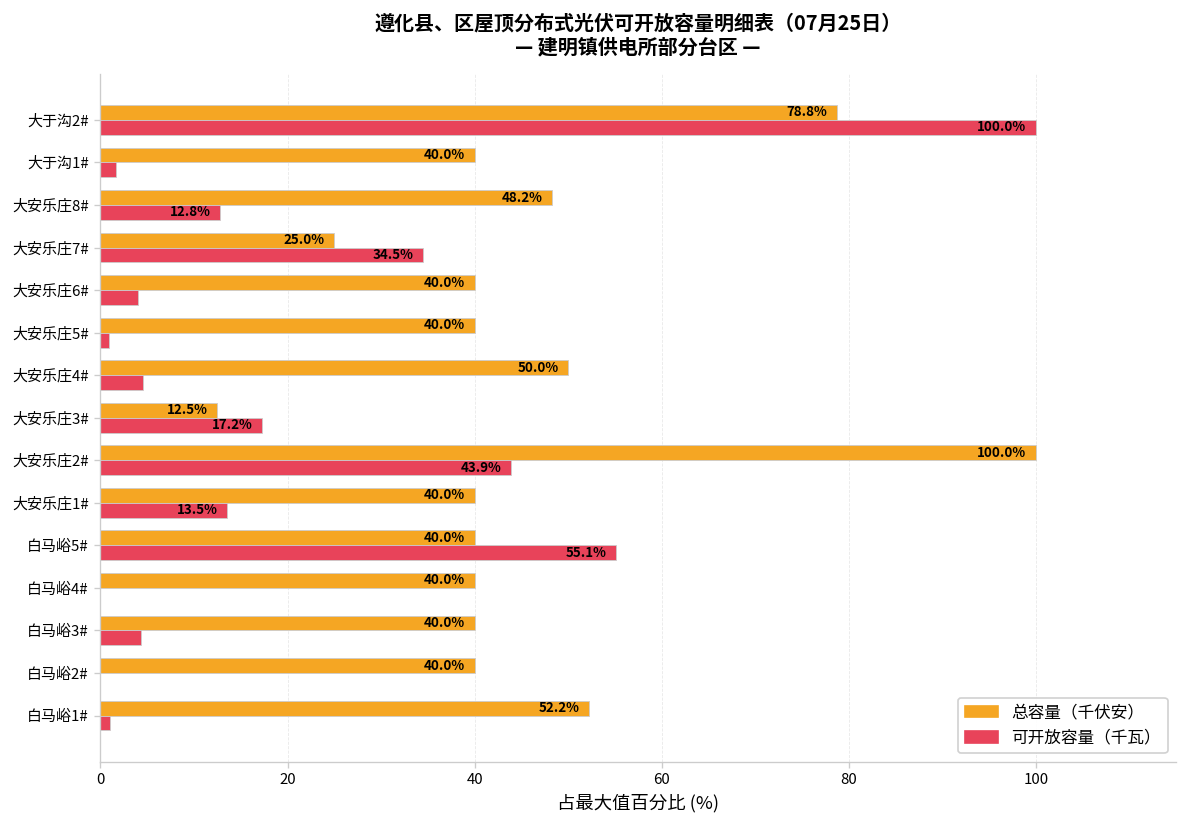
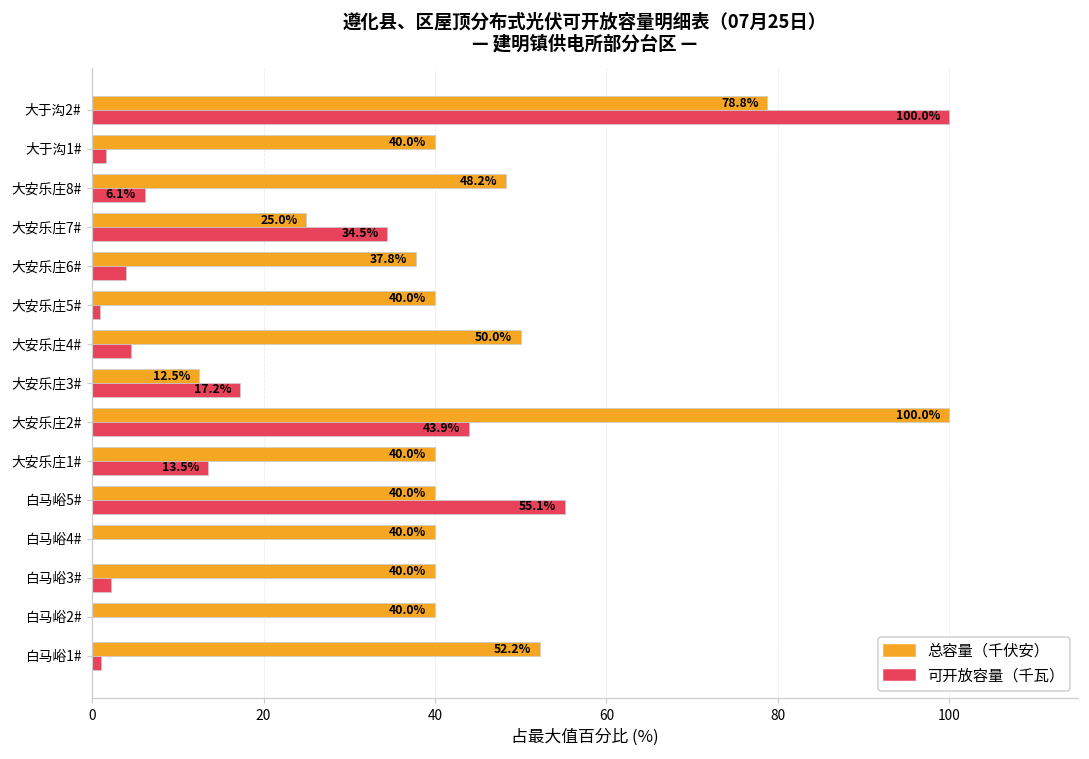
可开放容量（千瓦）, 大安乐庄8#: 12.8% -> 6.1%
总容量（千伏安）, 大安乐庄6#: 40.0% -> 37.8%
可开放容量（千瓦）, 白马峪3#: 4 -> 2
